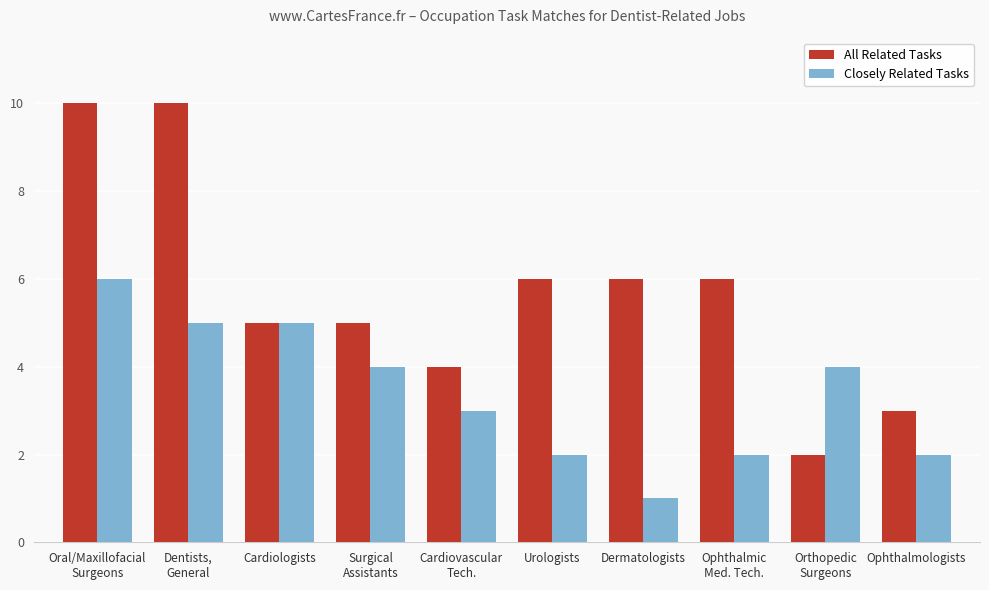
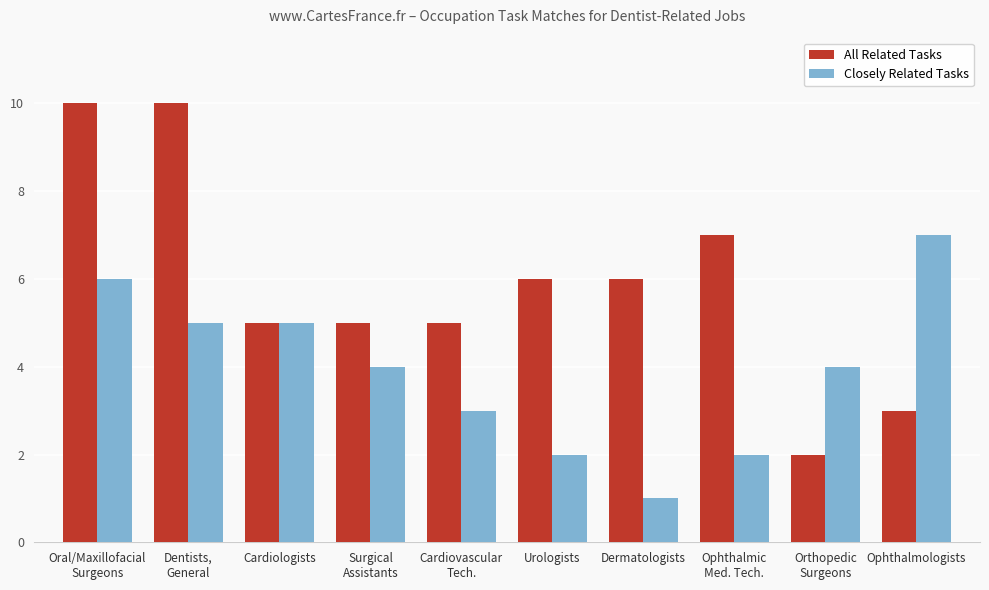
All Related Tasks, Cardiovascular Tech.: 4 -> 5
All Related Tasks, Ophthalmic Med. Tech.: 6 -> 7
Closely Related Tasks, Ophthalmologists: 2 -> 7
